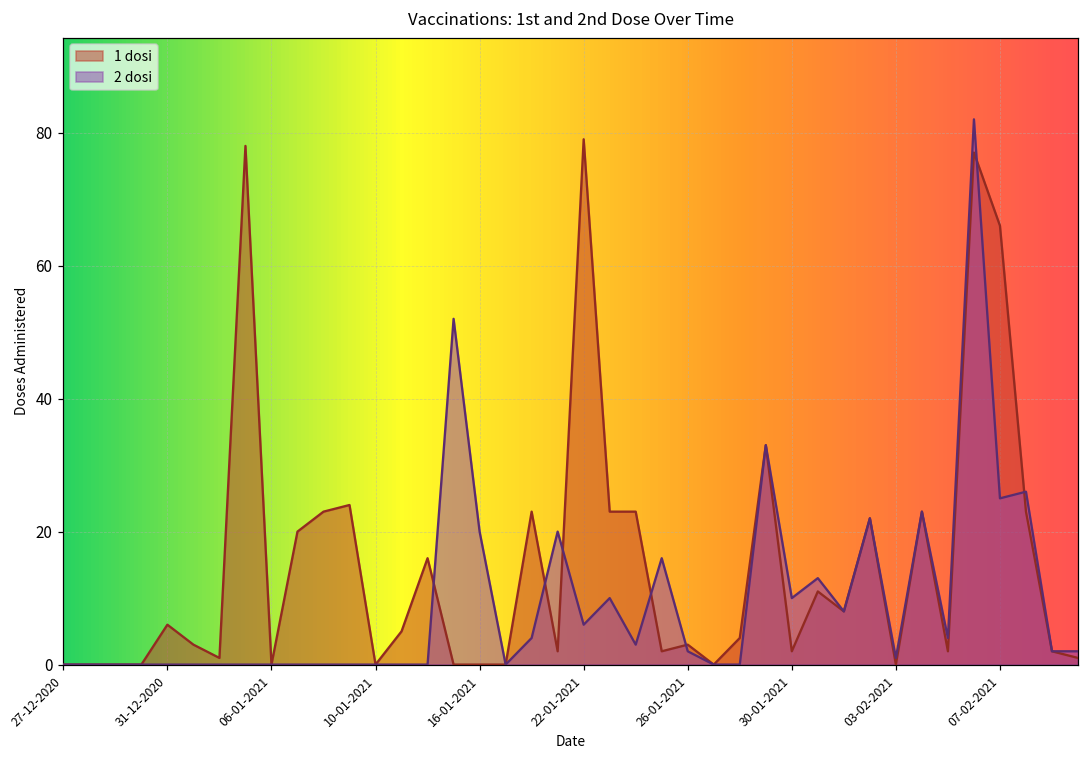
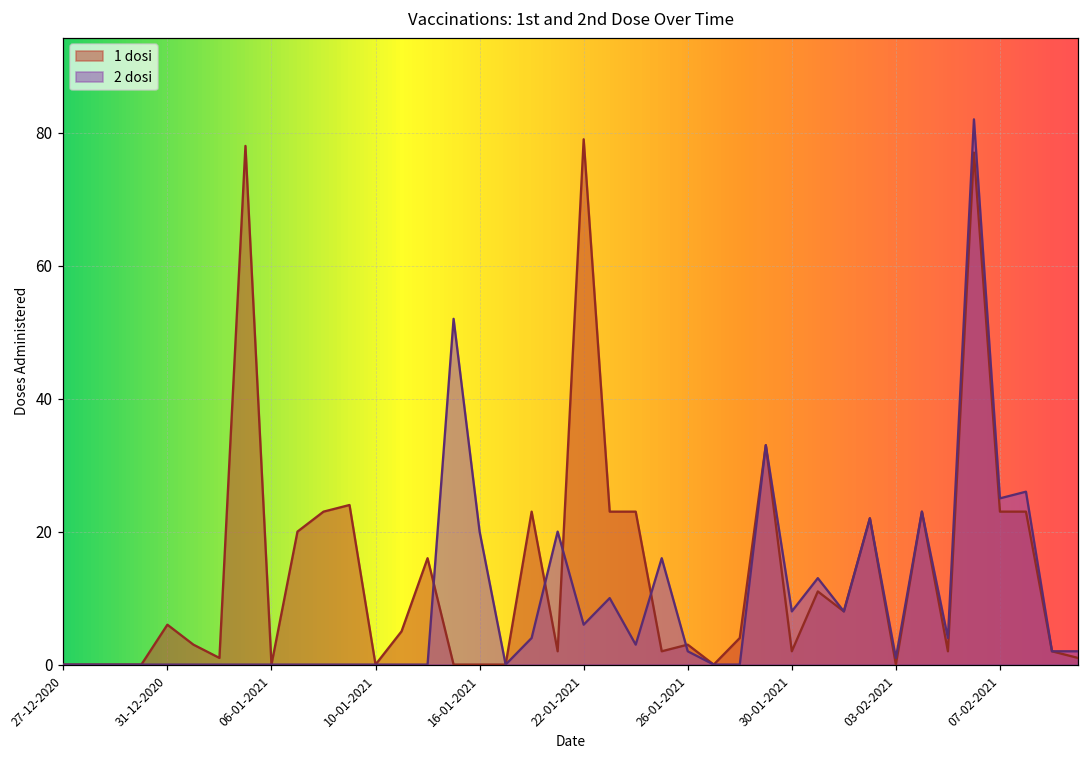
2 dosi, 30-01-2021: 10 -> 8
1 dosi, 07-02-2021: 66 -> 23
